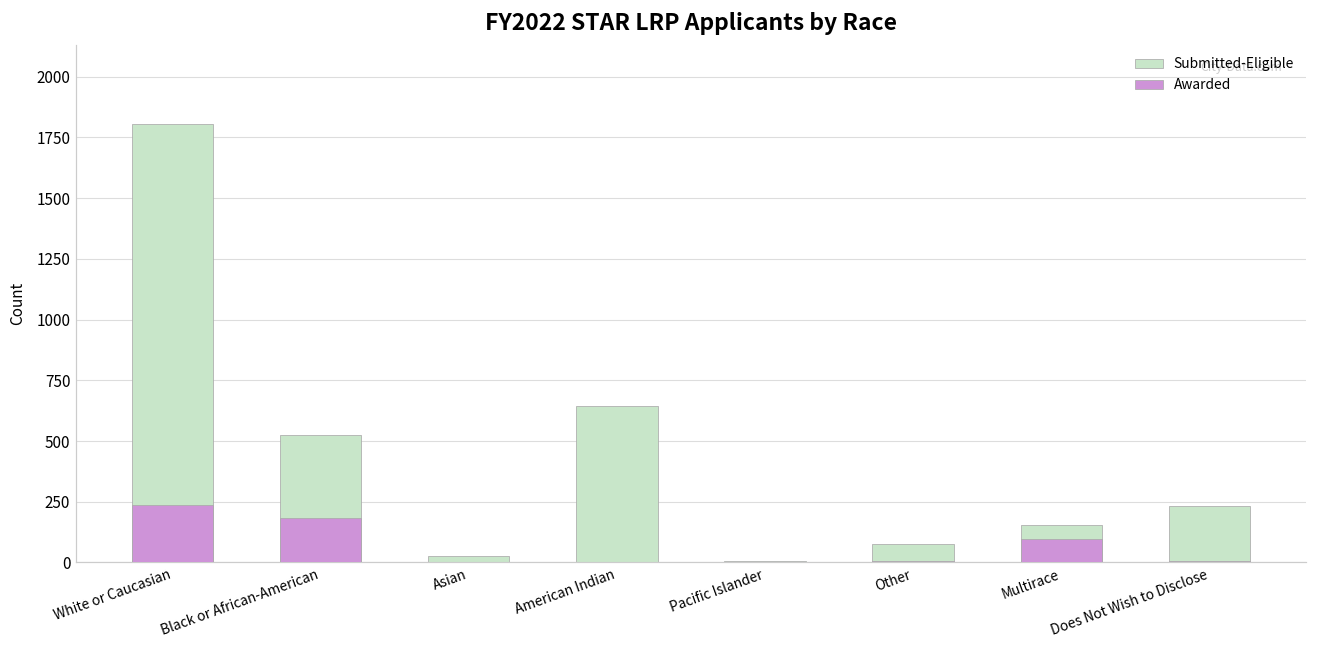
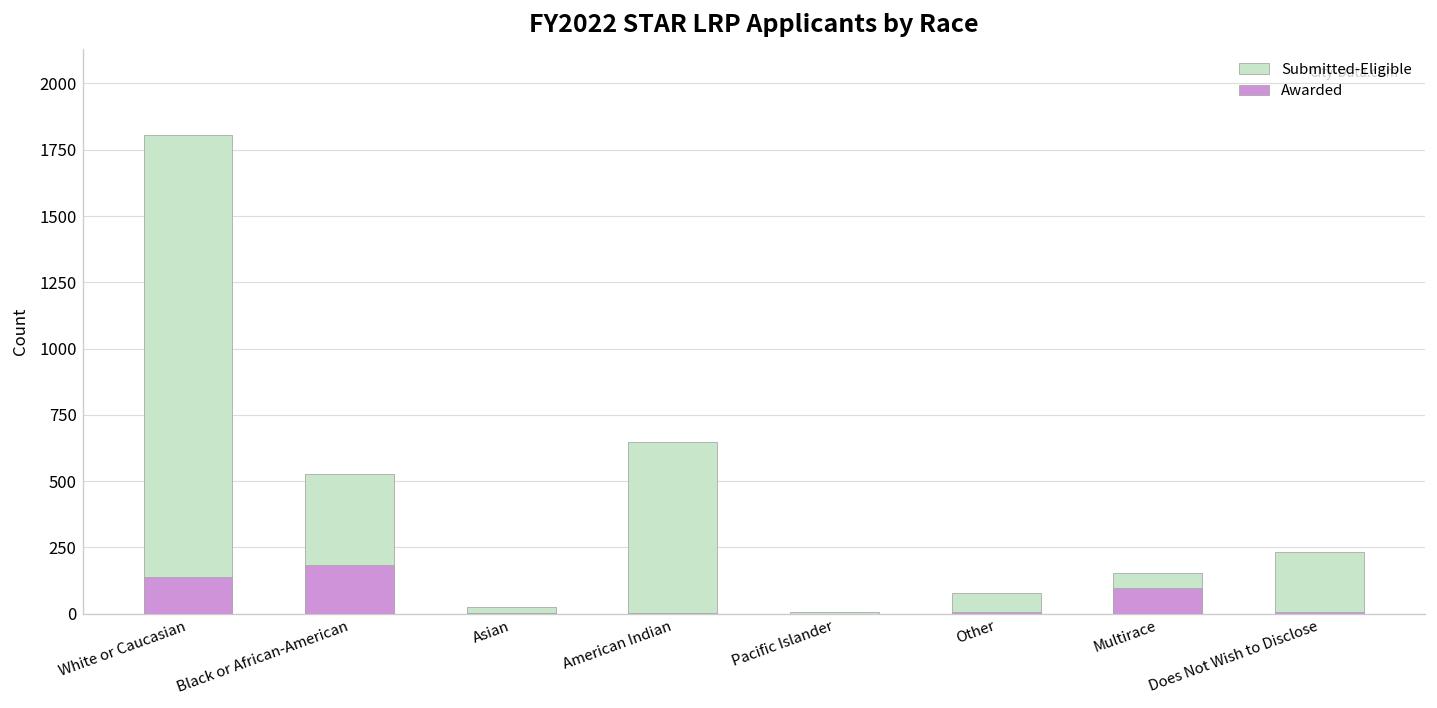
Awarded, White or Caucasian: 240 -> 140
